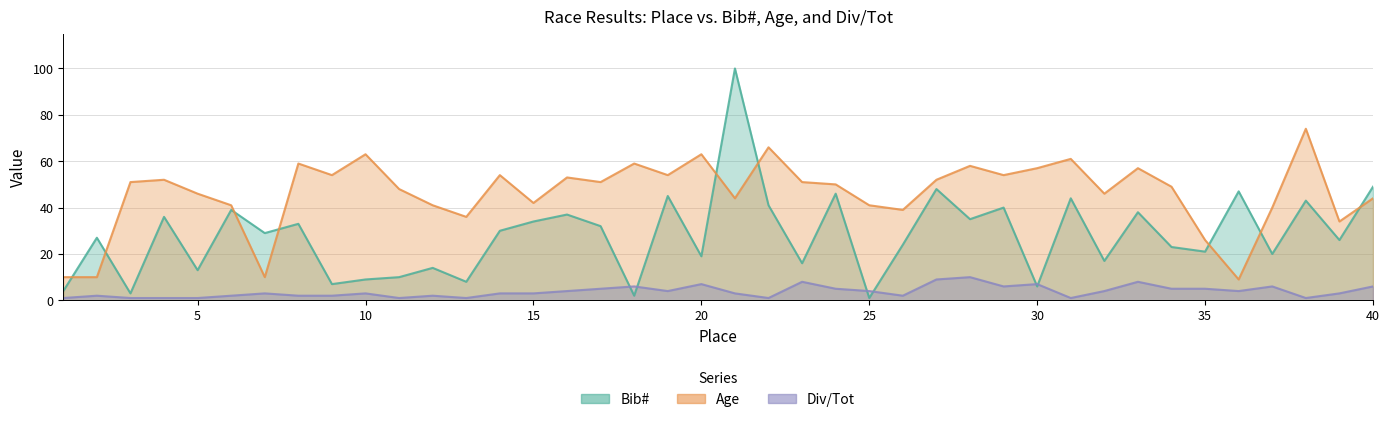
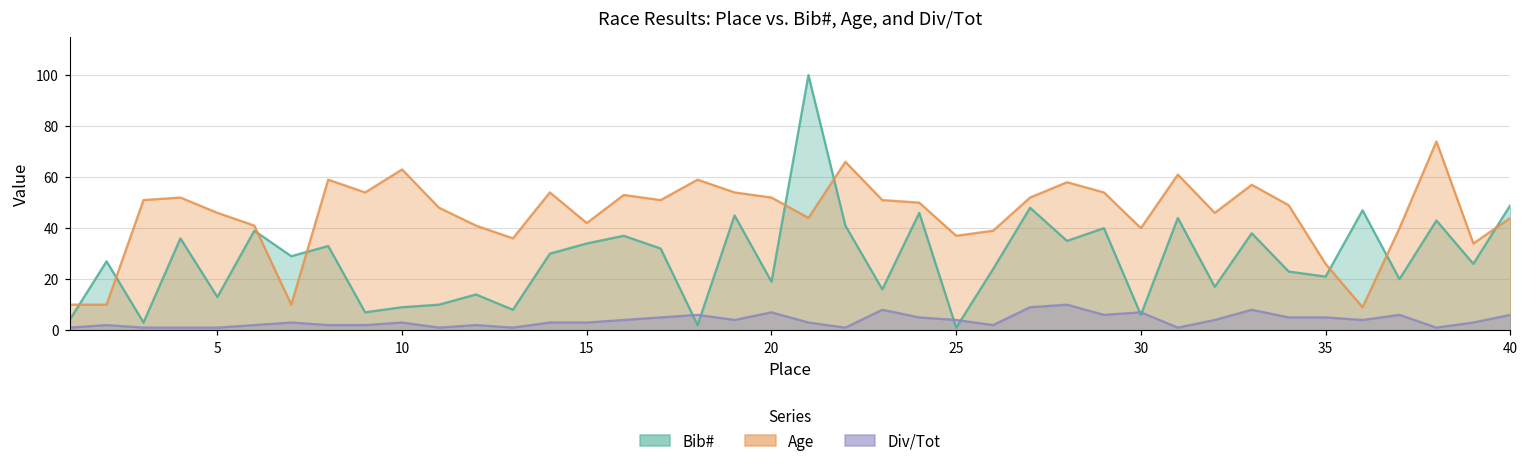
Age, 20: 63 -> 52
Age, 25: 41 -> 37
Age, 30: 57 -> 40
